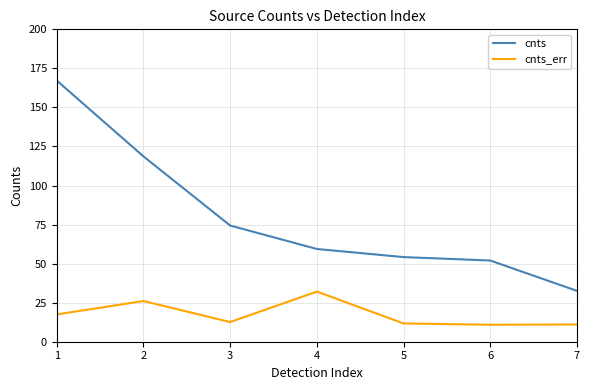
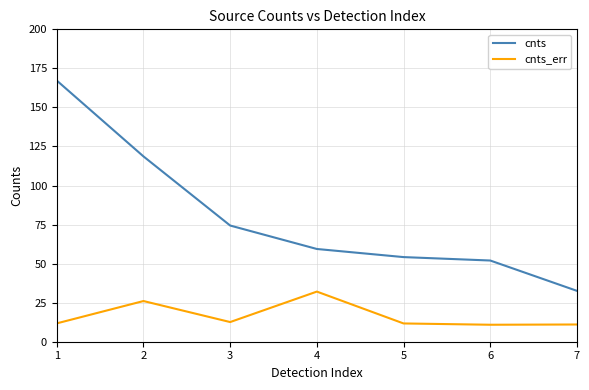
cnts_err, 1: 17 -> 12
